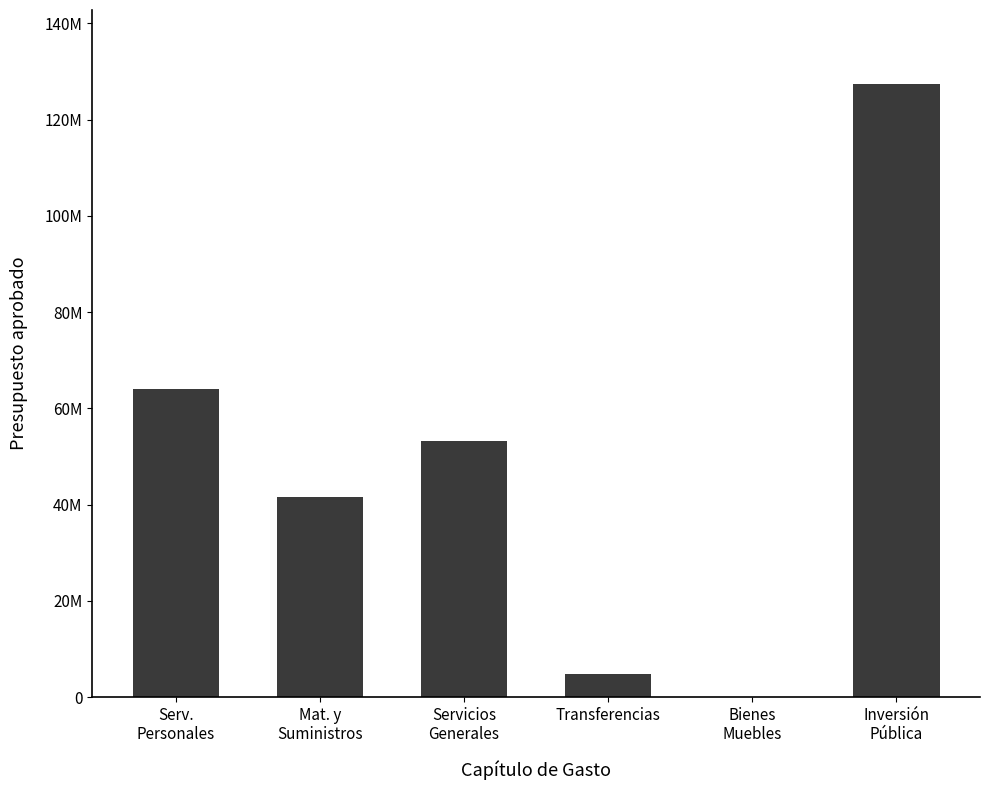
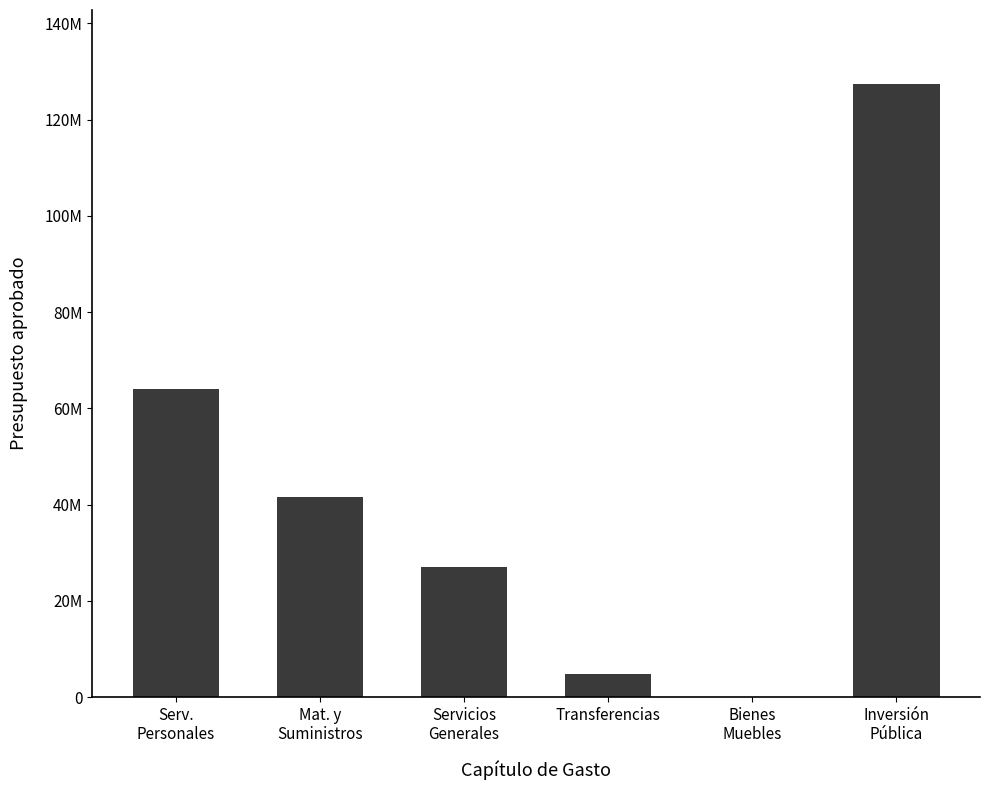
Servicios Generales: 53000000 -> 27000000
